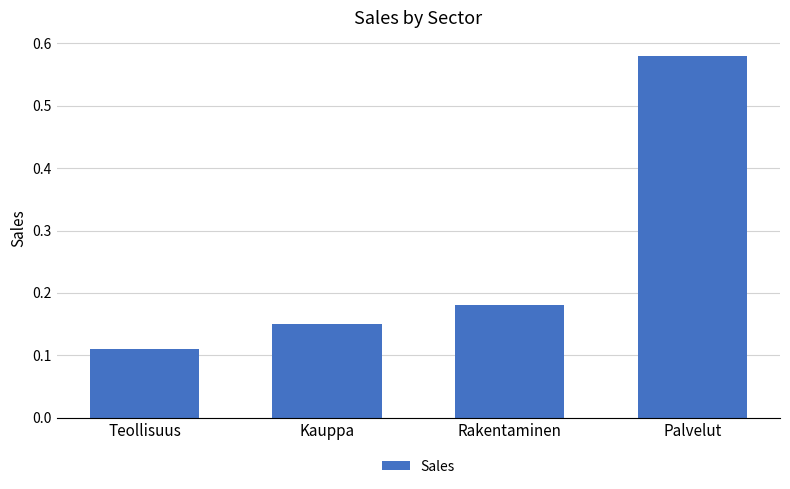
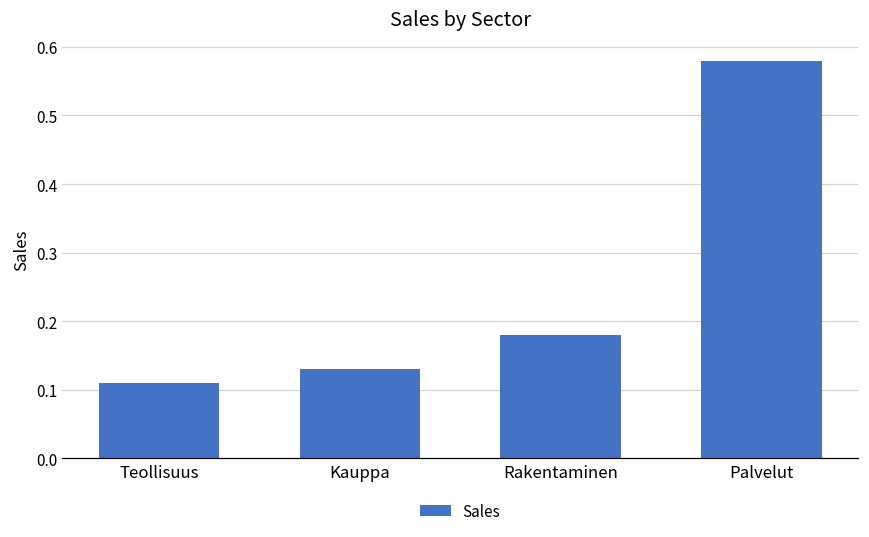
Kauppa: 0.15 -> 0.13
